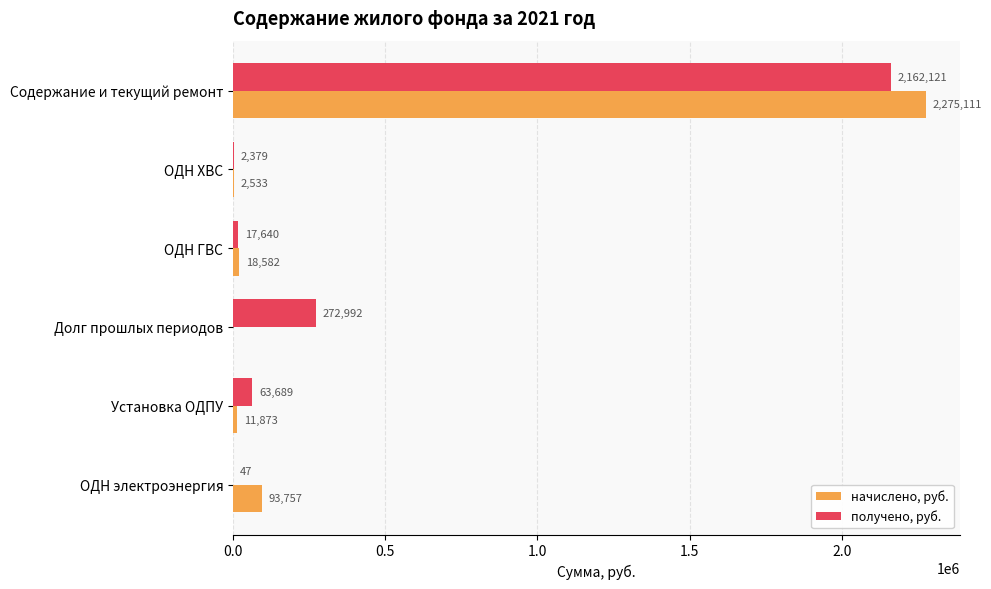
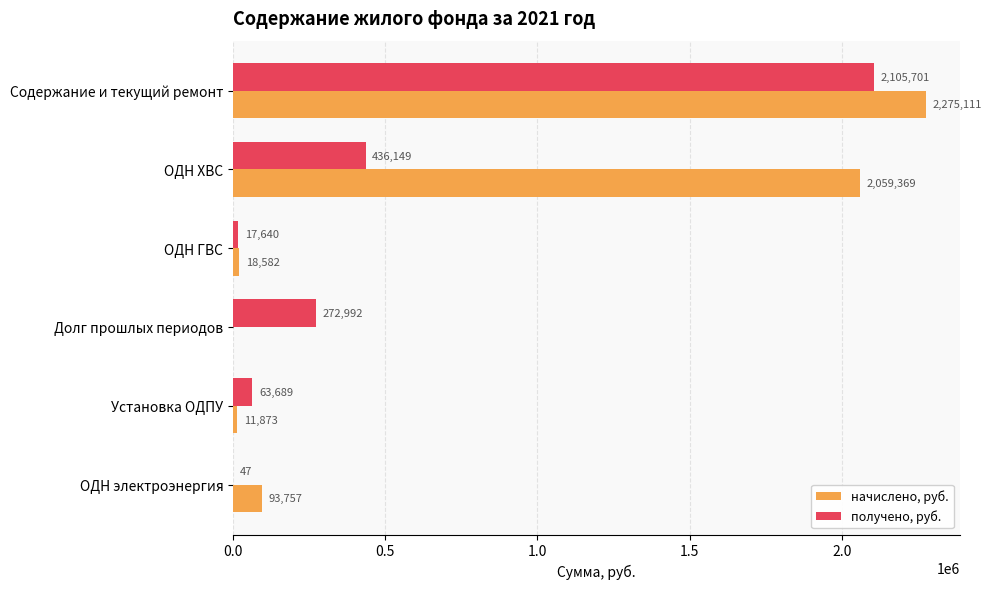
получено, руб., Содержание и текущий ремонт: 2,162,121 -> 2,105,701
получено, руб., ОДН ХВС: 2,379 -> 436,149
начислено, руб., ОДН ХВС: 2,533 -> 2,059,369
